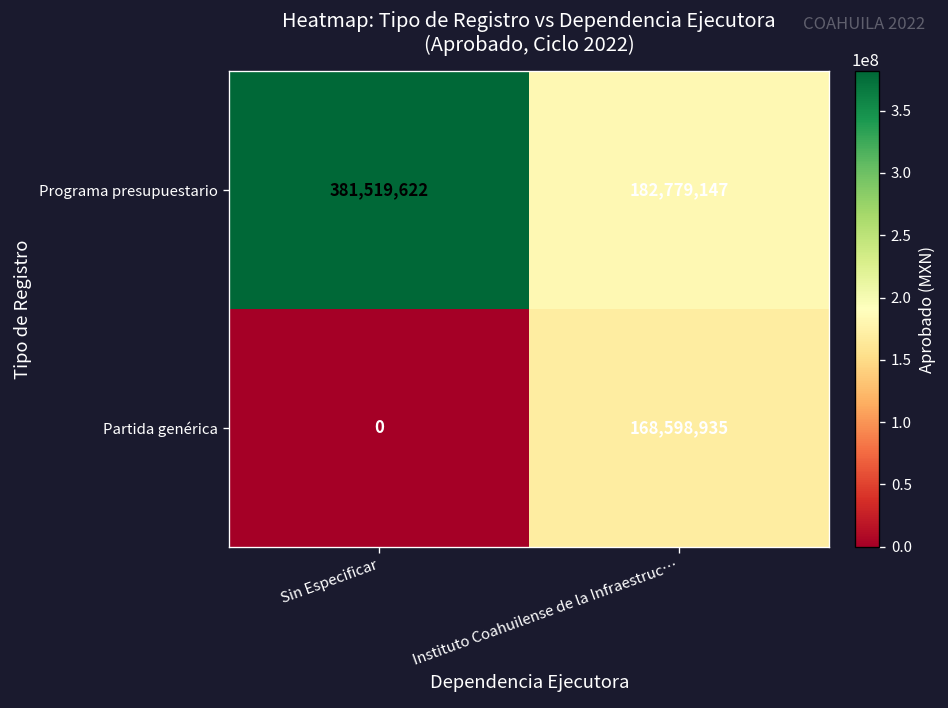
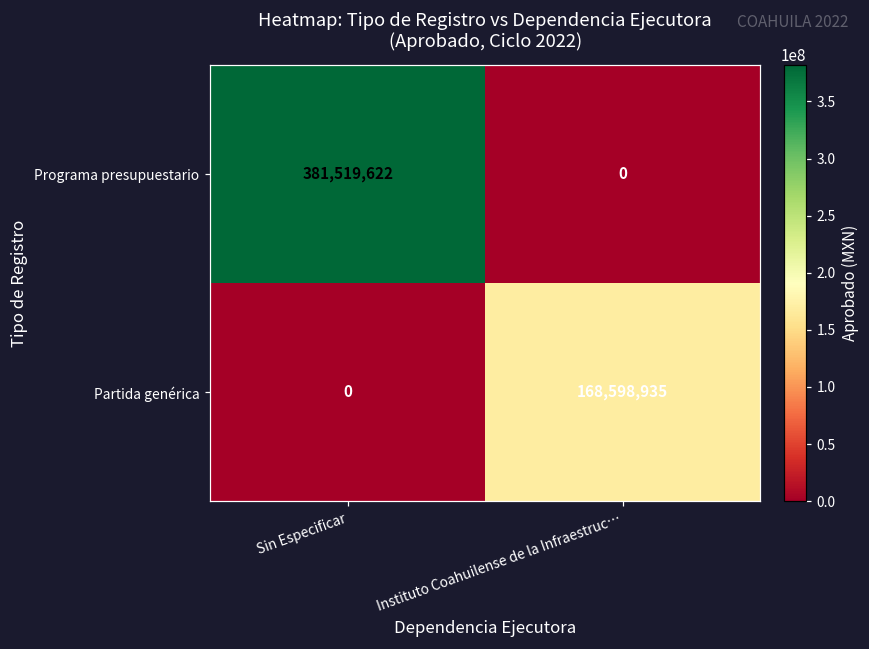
Programa presupuestario, Instituto Coahuilense de la Infraestruc…: 182,779,147 -> 0
